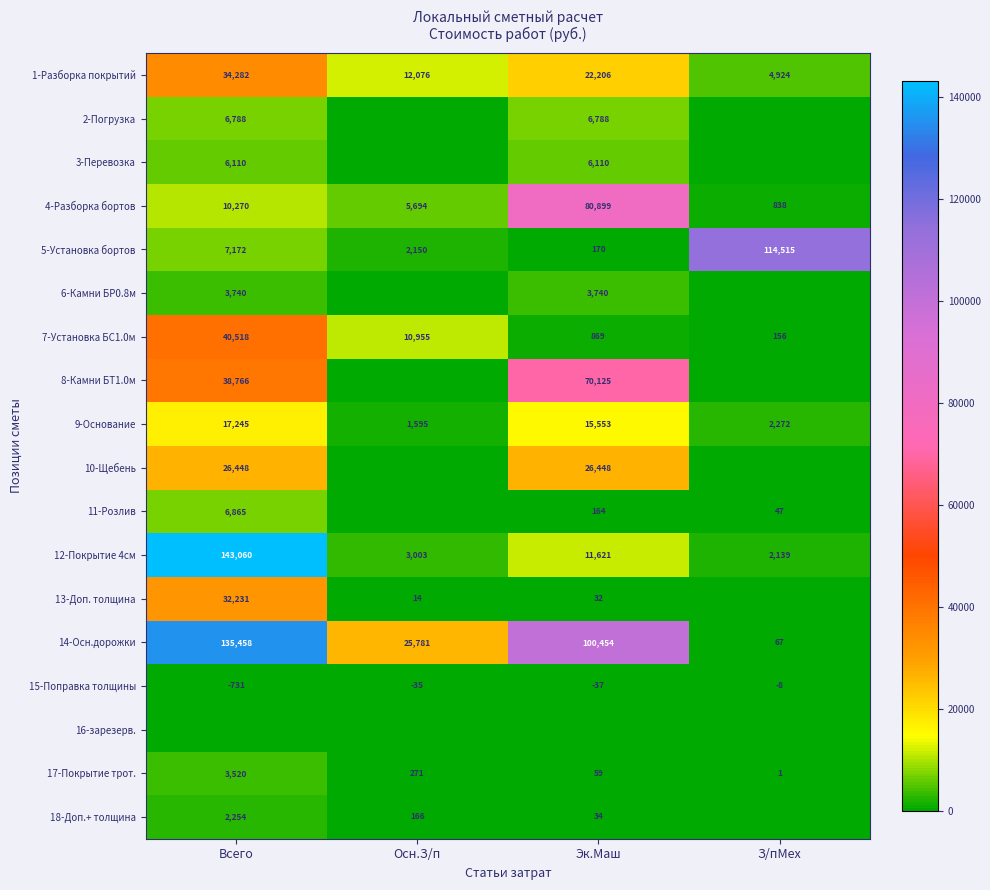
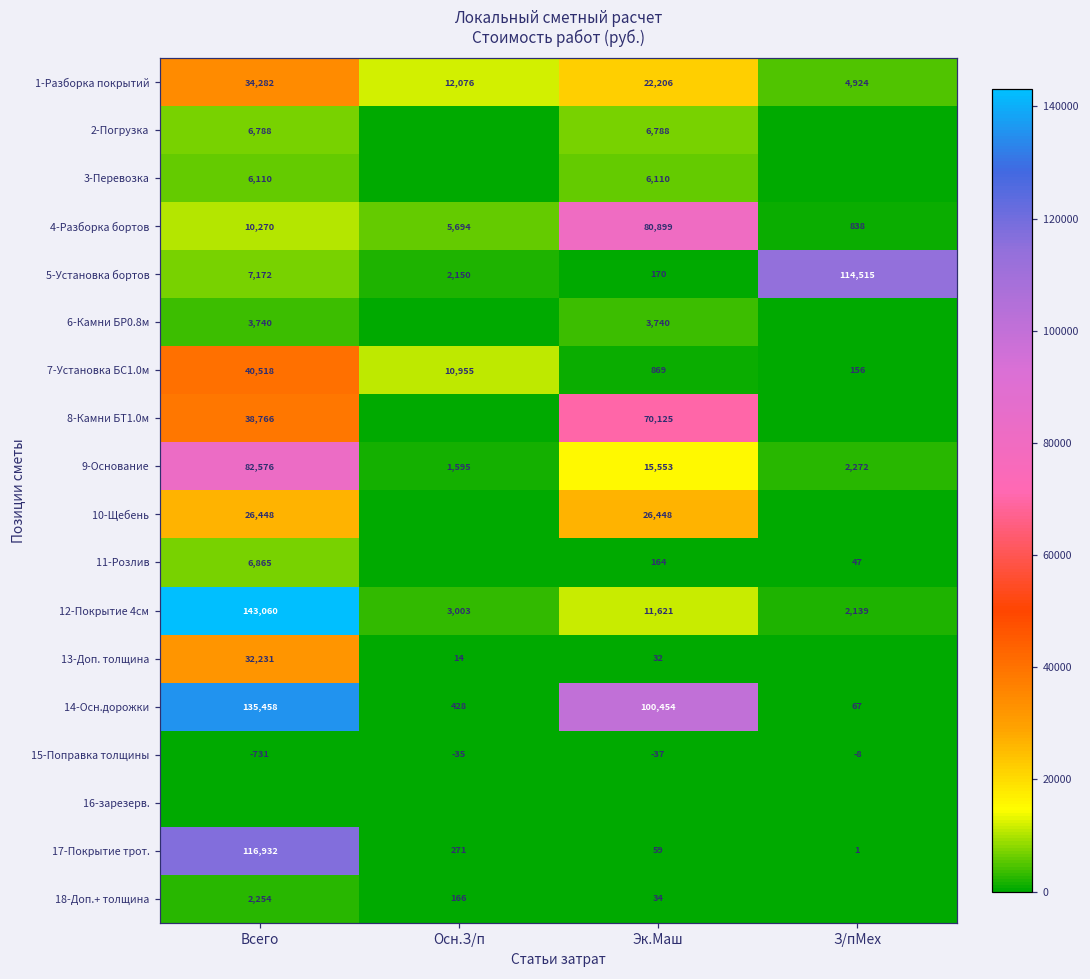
9-Основание, Всего: 17,245 -> 82,576
14-Осн.дорожки, Осн.З/п: 25,781 -> 428
17-Покрытие трот., Всего: 3,520 -> 116,932
